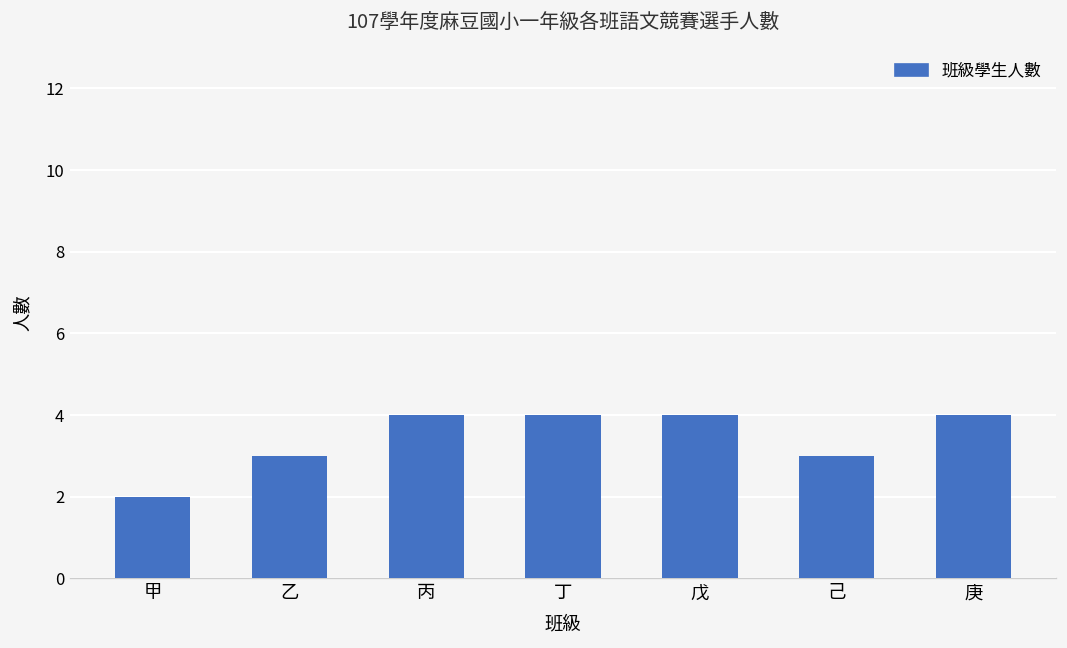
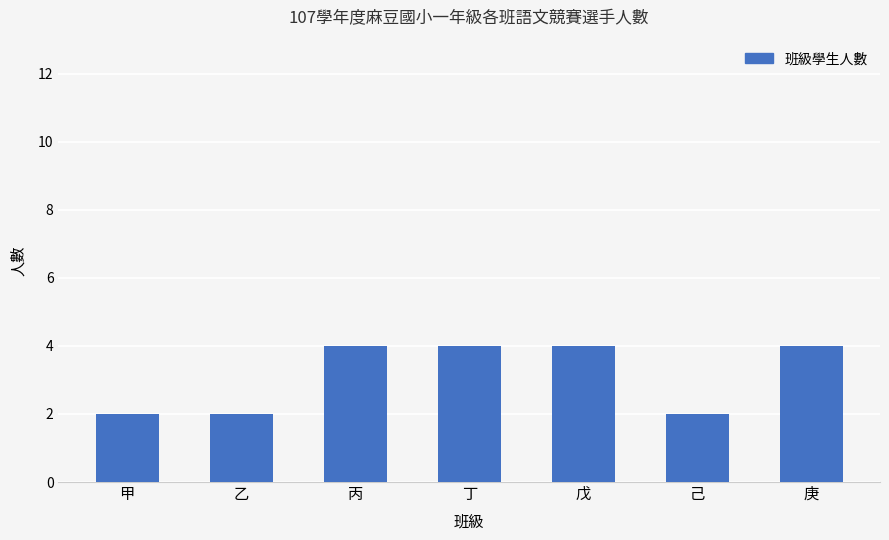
乙: 3 -> 2
己: 3 -> 2
